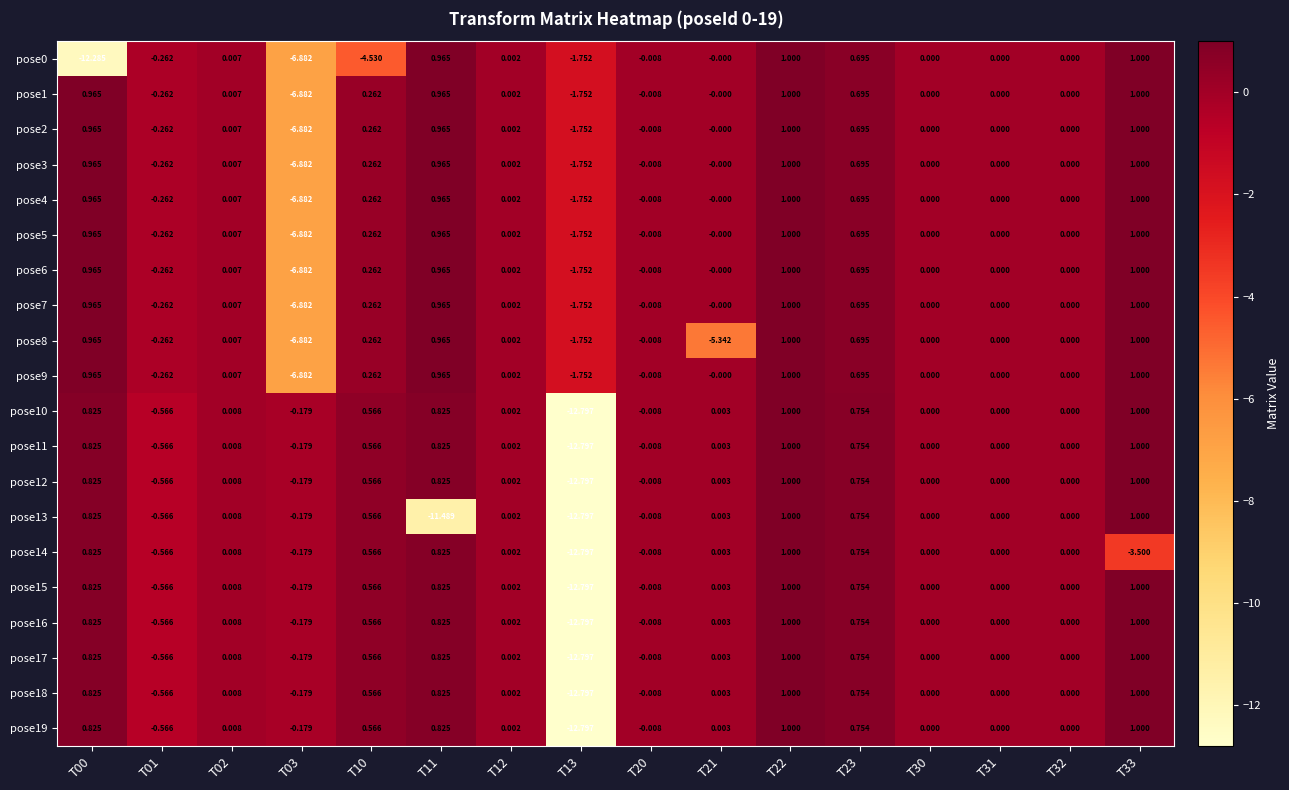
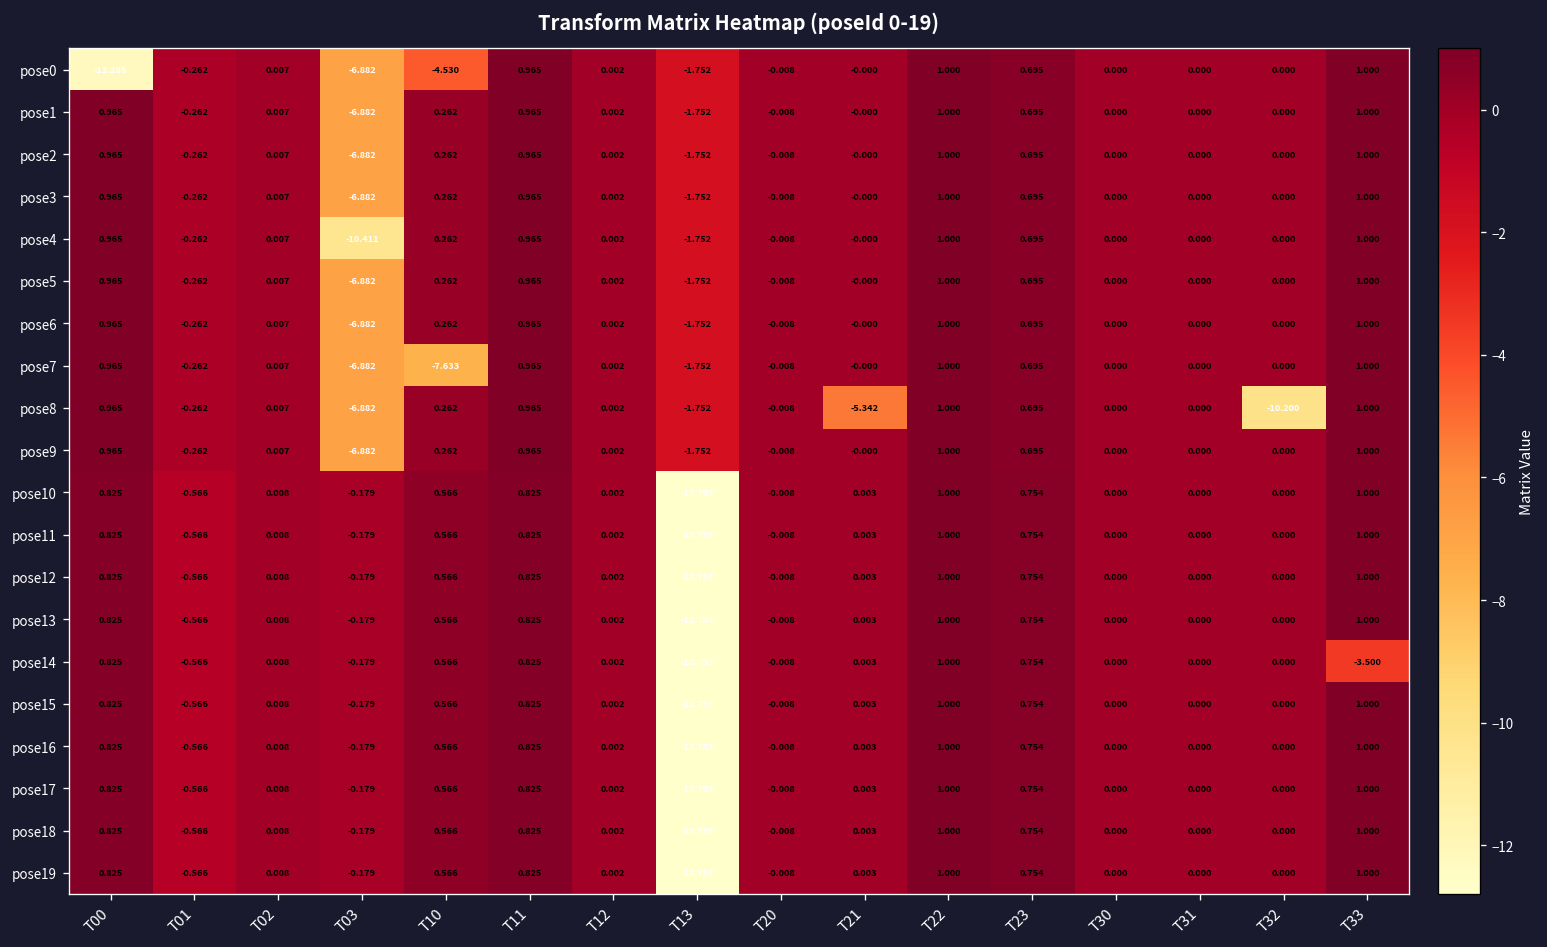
pose4, T03: -6.882 -> -10.411
pose7, T10: 0.262 -> -7.633
pose8, T32: 0.000 -> -10.200
pose13, T11: -11.489 -> 0.825
